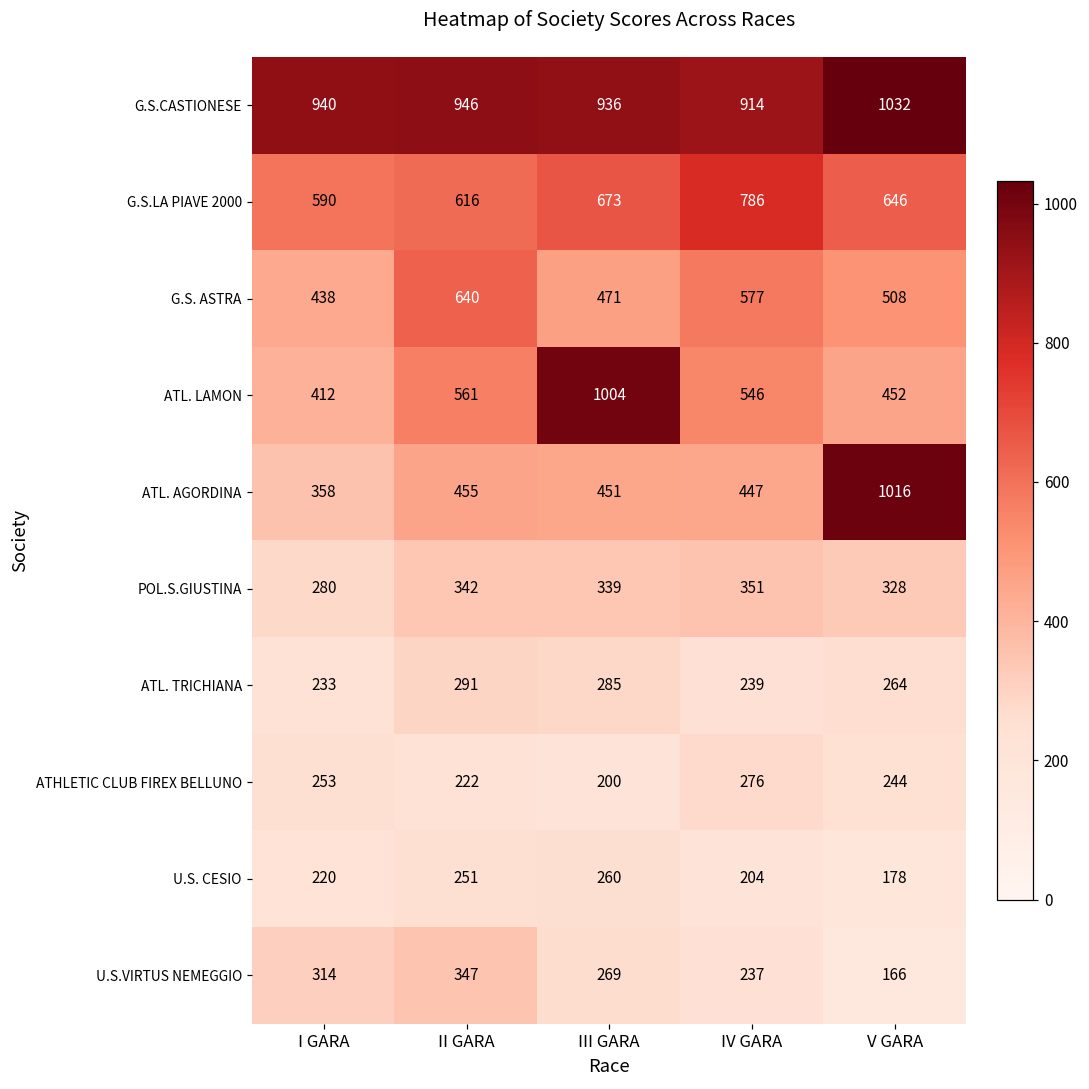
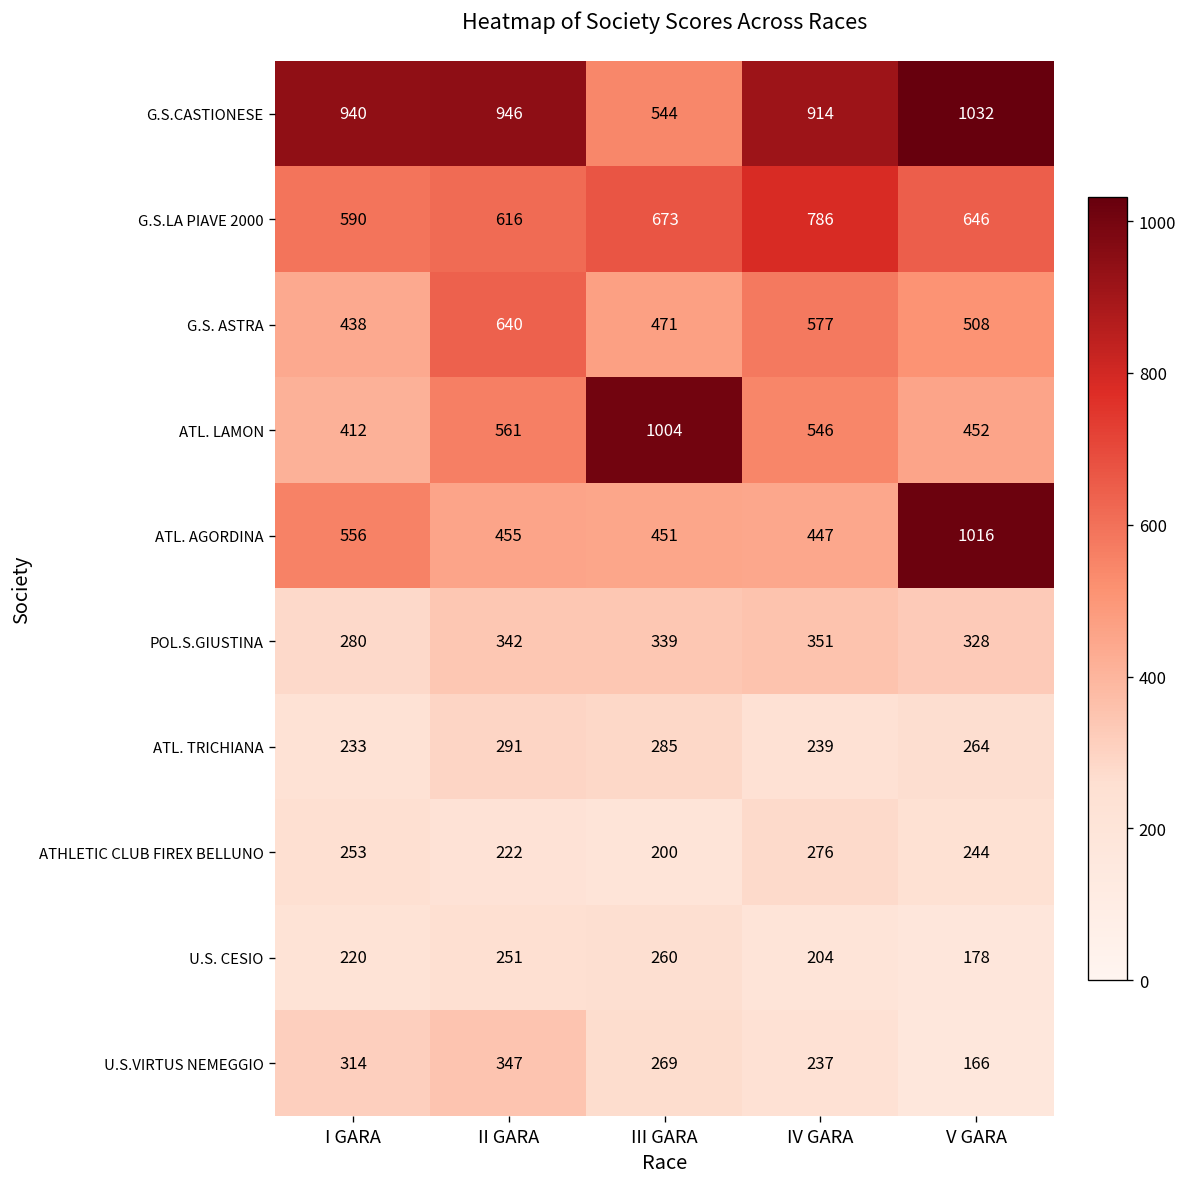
G.S.CASTIONESE, III GARA: 936 -> 544
ATL. AGORDINA, I GARA: 358 -> 556
